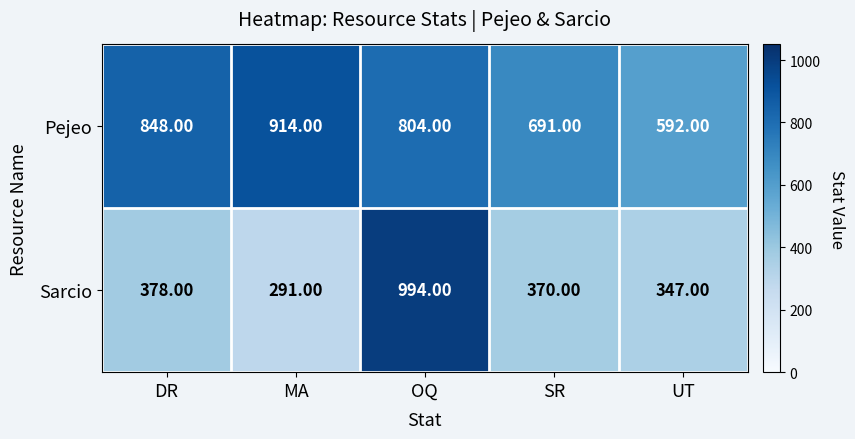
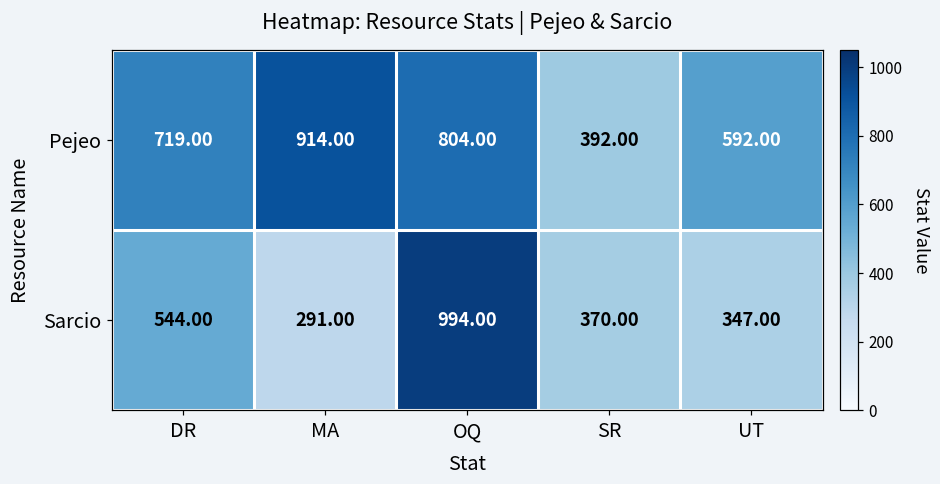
Pejeo, DR: 848.00 -> 719.00
Pejeo, SR: 691.00 -> 392.00
Sarcio, DR: 378.00 -> 544.00
